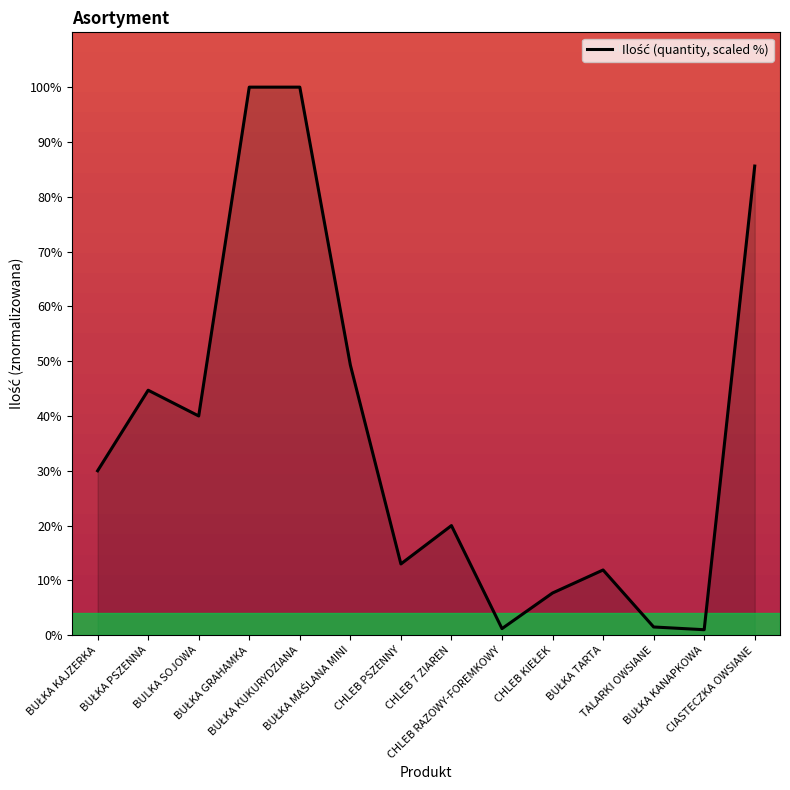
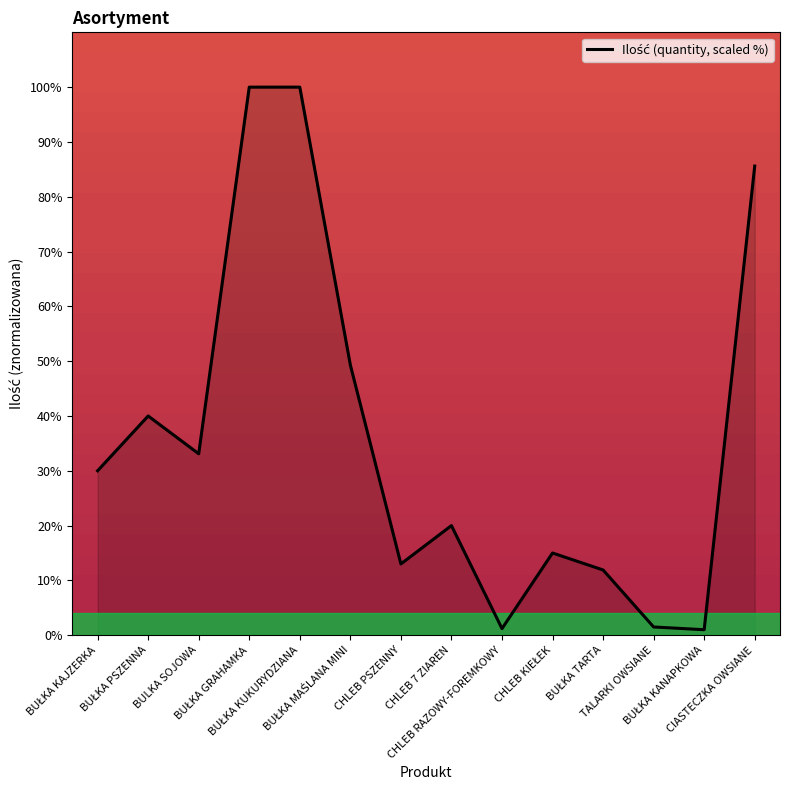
BUŁKA PSZENNA: 45% -> 40%
BULKA SOJOWA: 40% -> 33%
CHLEB KIEŁEK: 8% -> 15%
